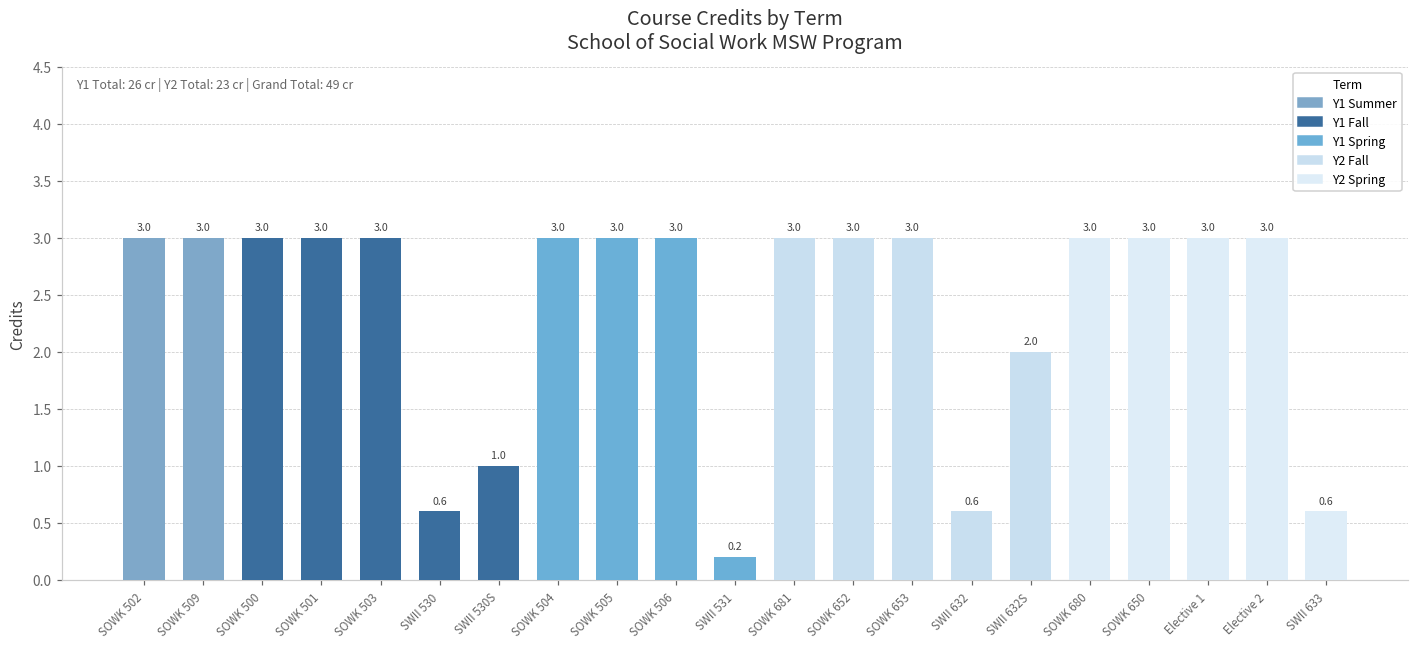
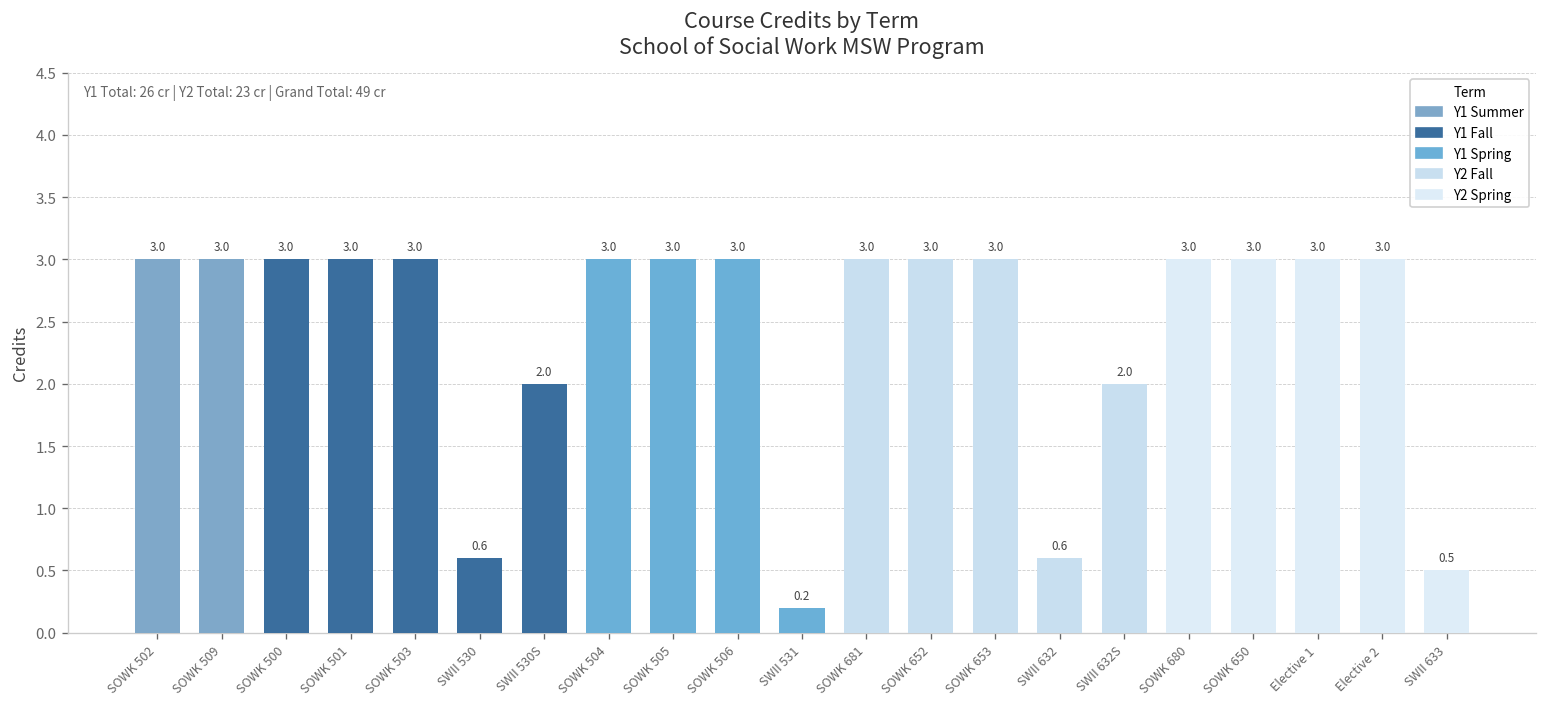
SWII 530S: 1.0 -> 2.0
SWII 633: 0.6 -> 0.5
